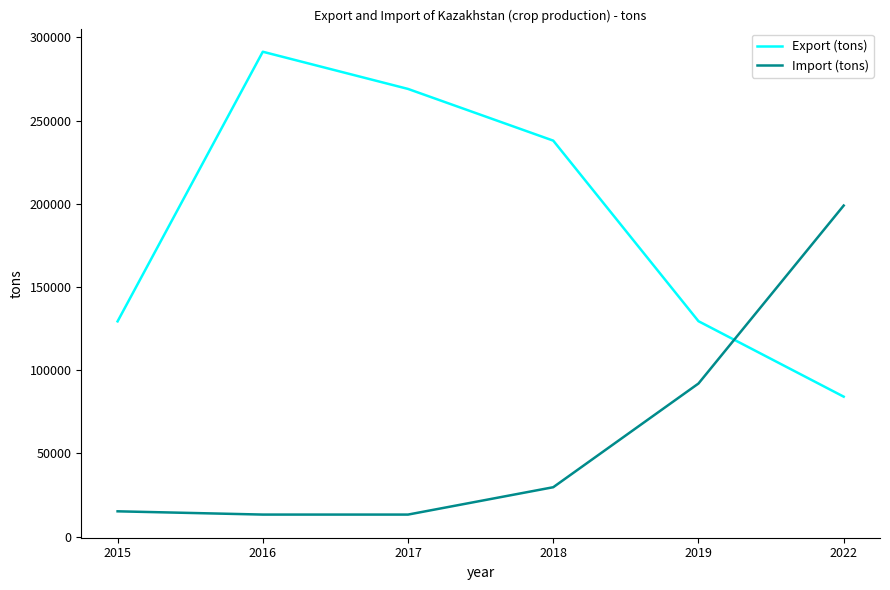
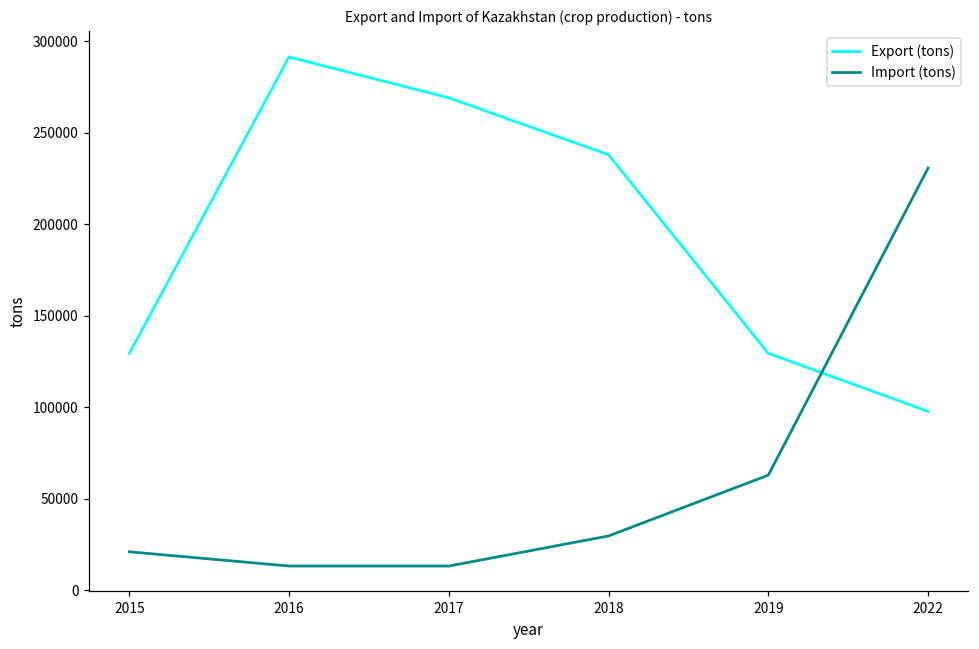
Import (tons), 2015: 15000 -> 21000
Import (tons), 2019: 92000 -> 63000
Export (tons), 2022: 84000 -> 98000
Import (tons), 2022: 199000 -> 231000
